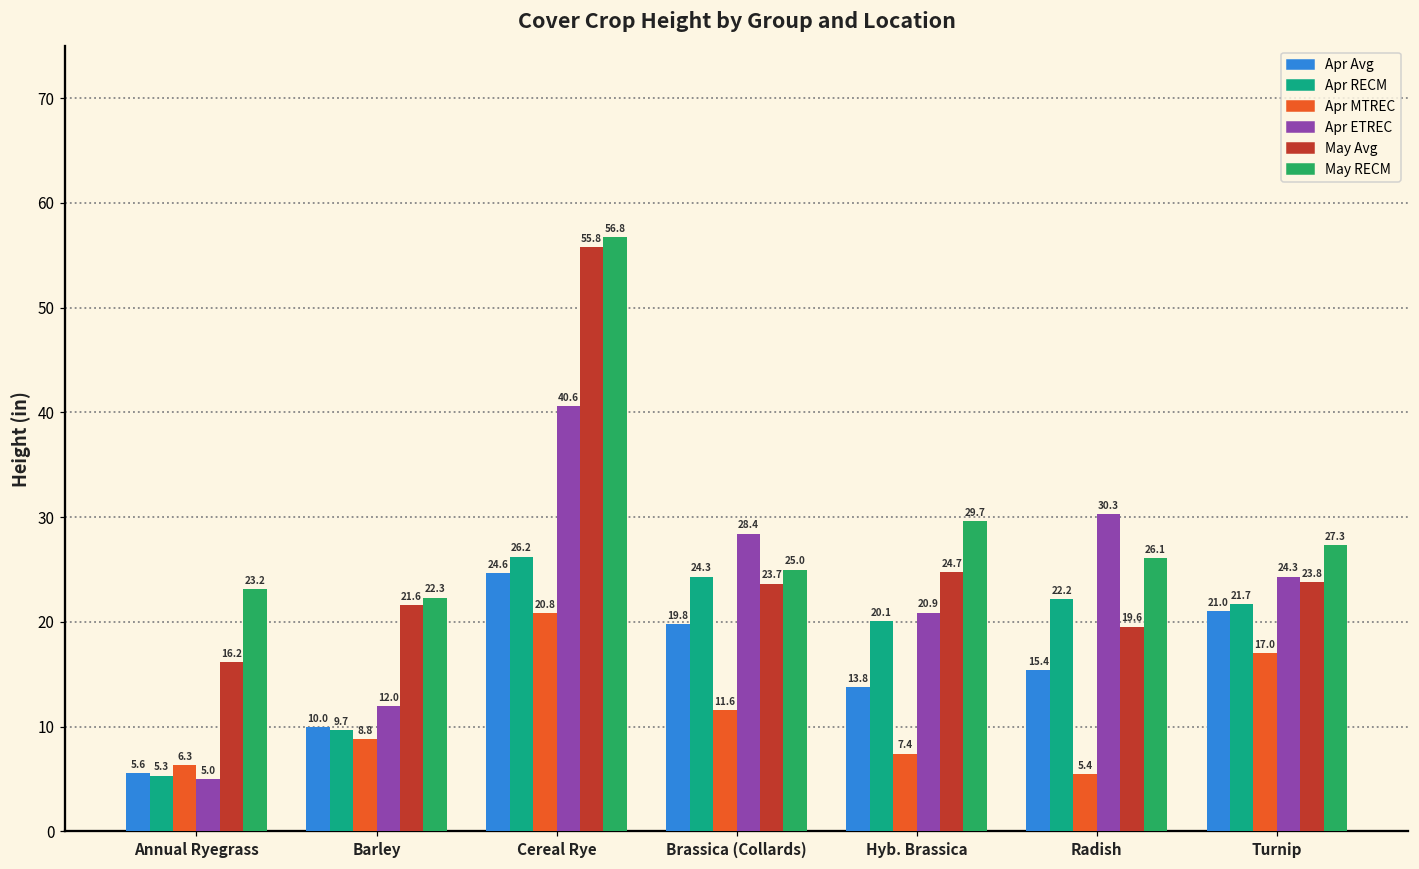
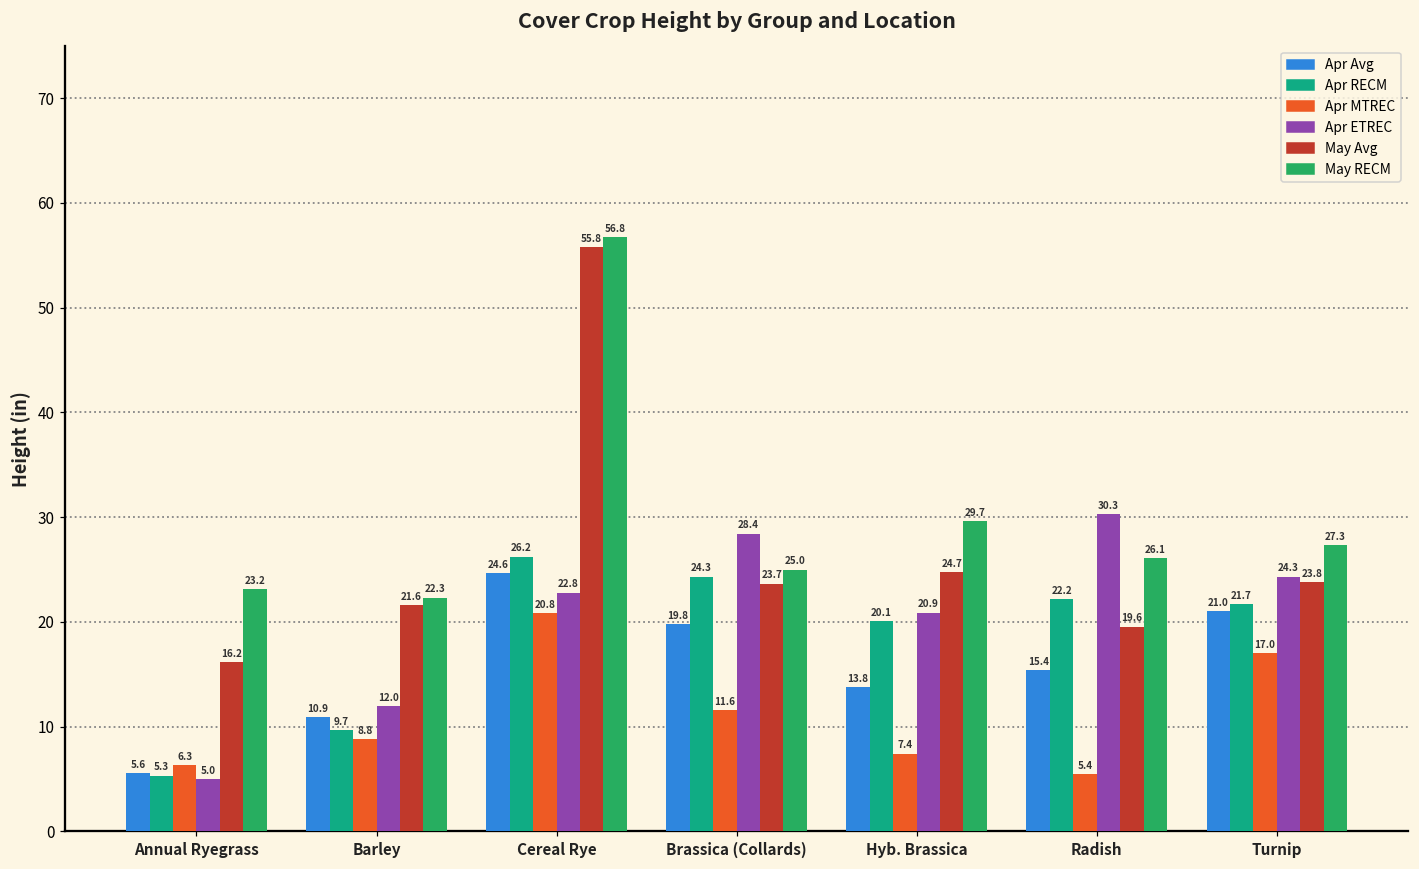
Apr Avg, Barley: 10.0 -> 10.9
Apr ETREC, Cereal Rye: 40.6 -> 22.8
